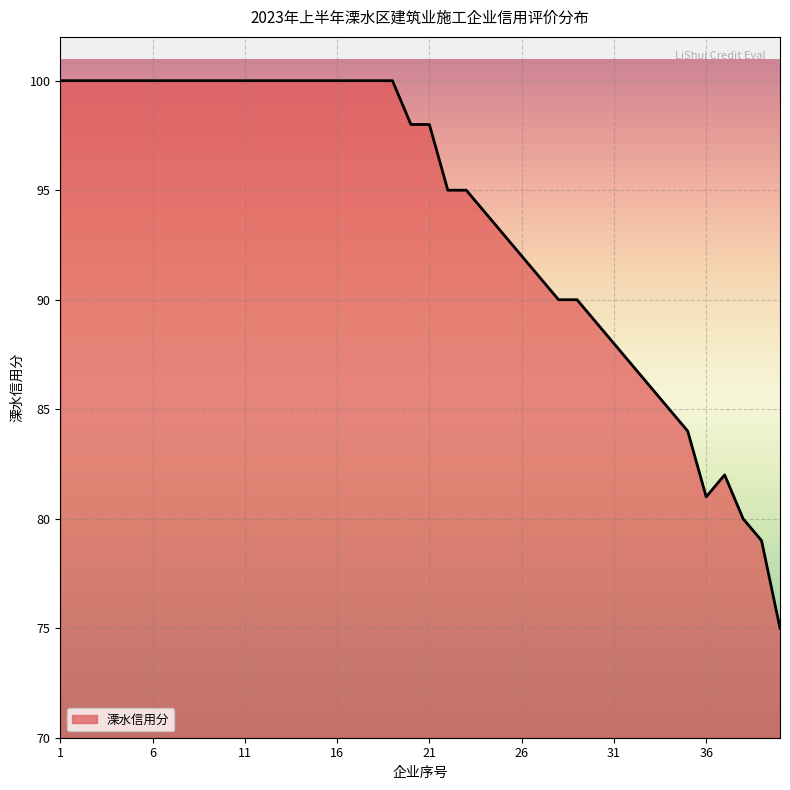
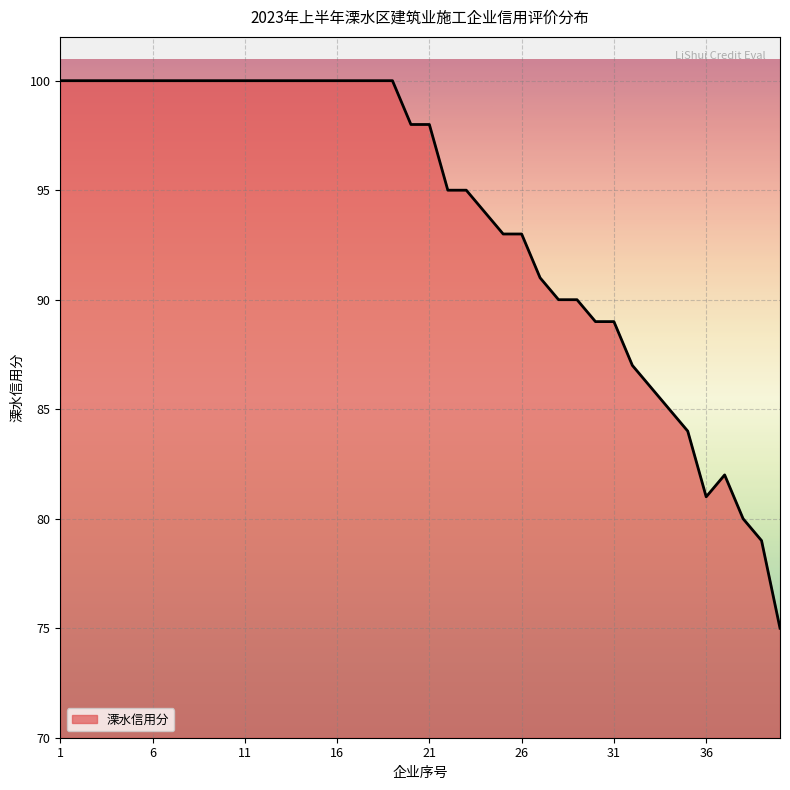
26: 92 -> 93
31: 88 -> 89
